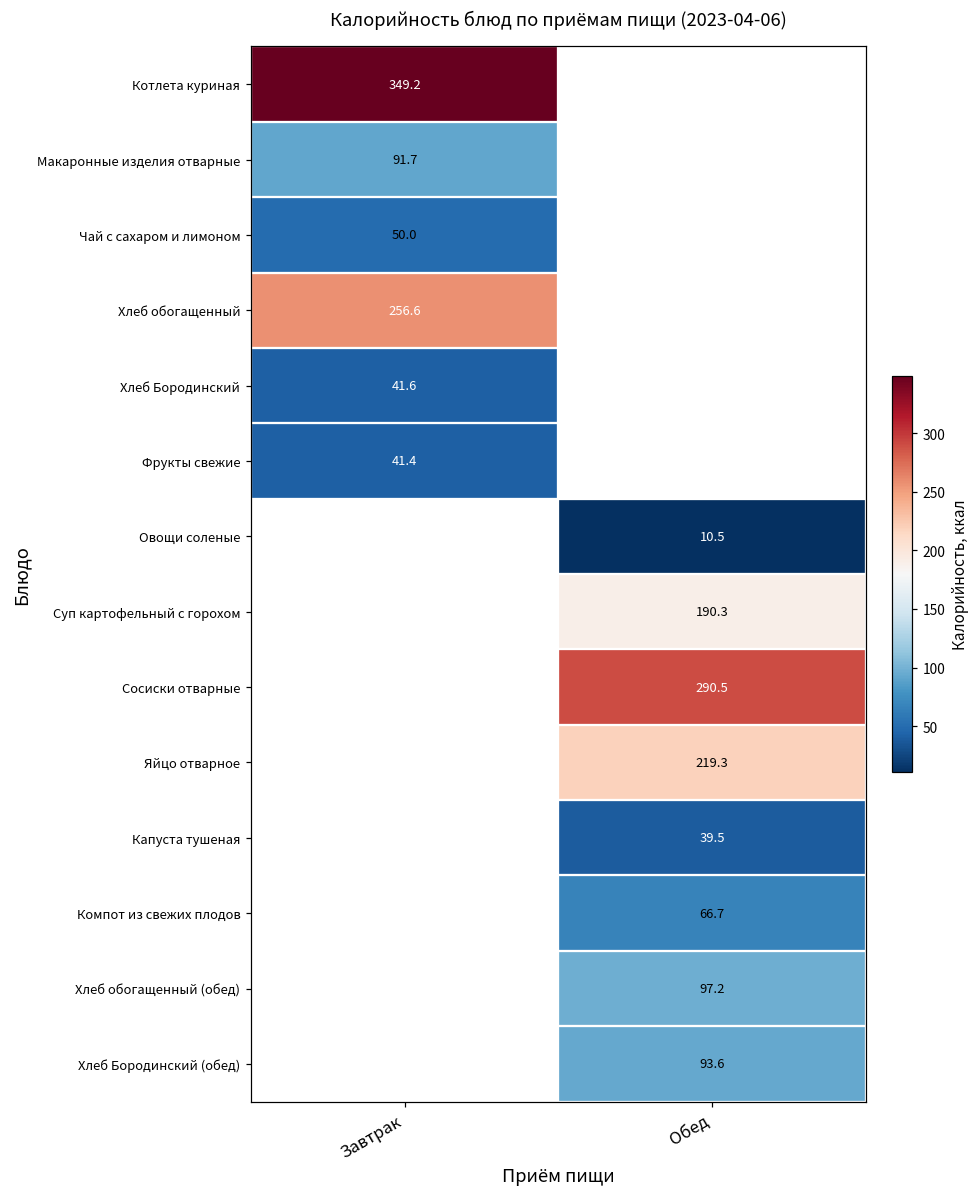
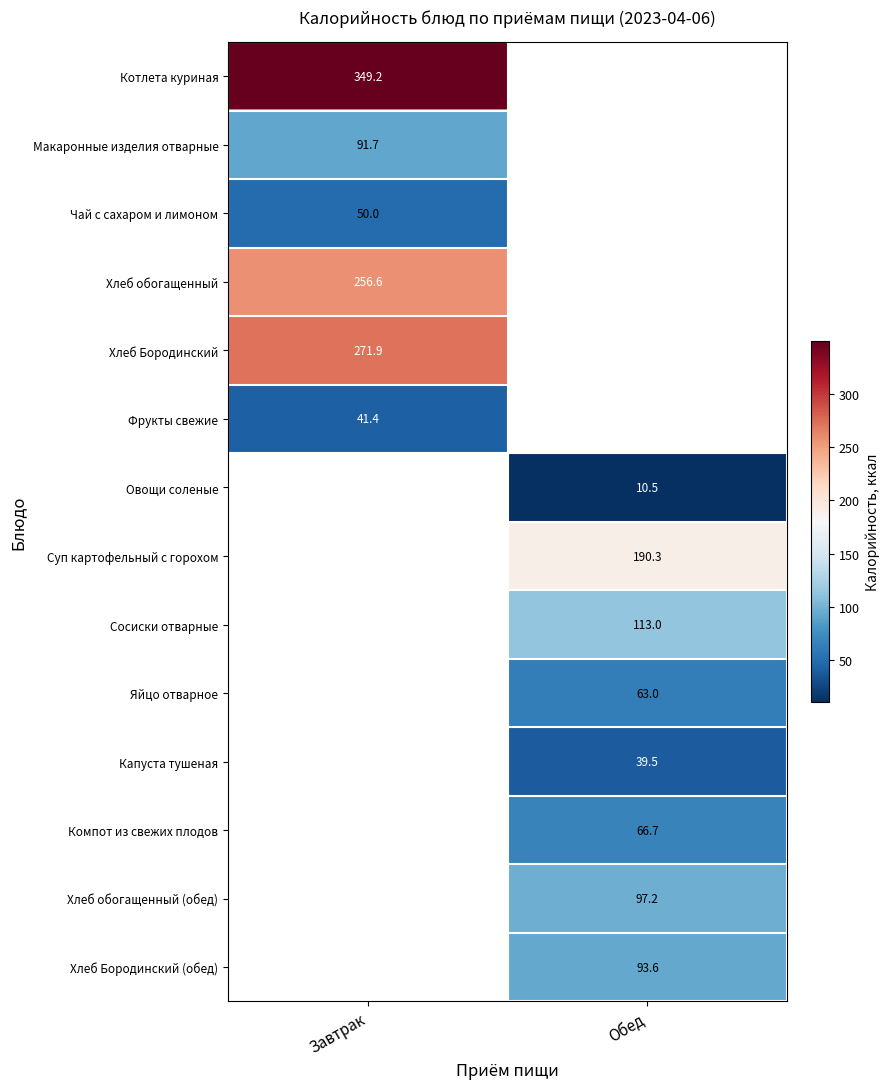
Хлеб Бородинский, Завтрак: 41.6 -> 271.9
Сосиски отварные, Обед: 290.5 -> 113.0
Яйцо отварное, Обед: 219.3 -> 63.0
